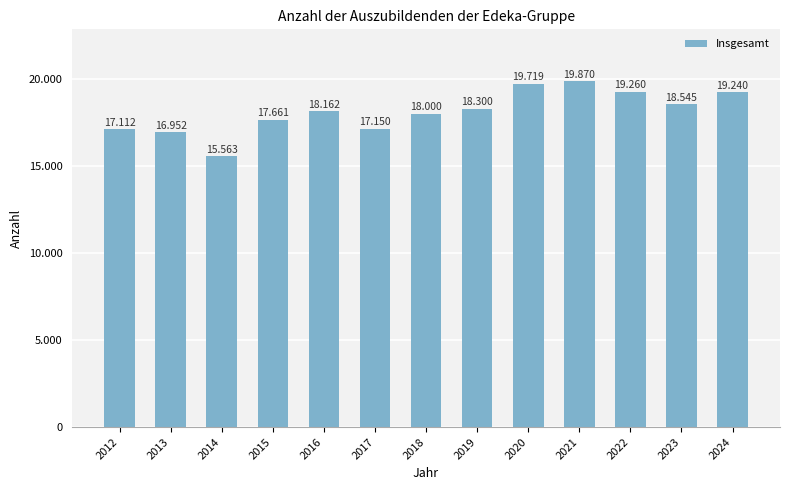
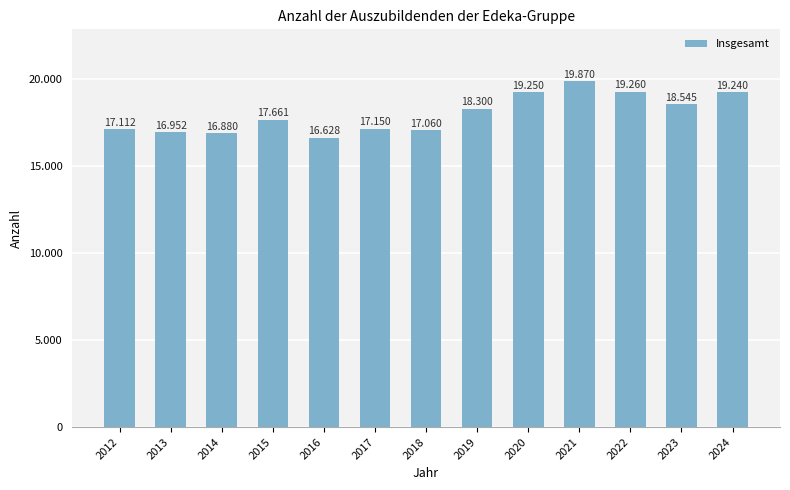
2014: 15.563 -> 16.880
2016: 18.162 -> 16.628
2018: 18.000 -> 17.060
2020: 19.719 -> 19.250
